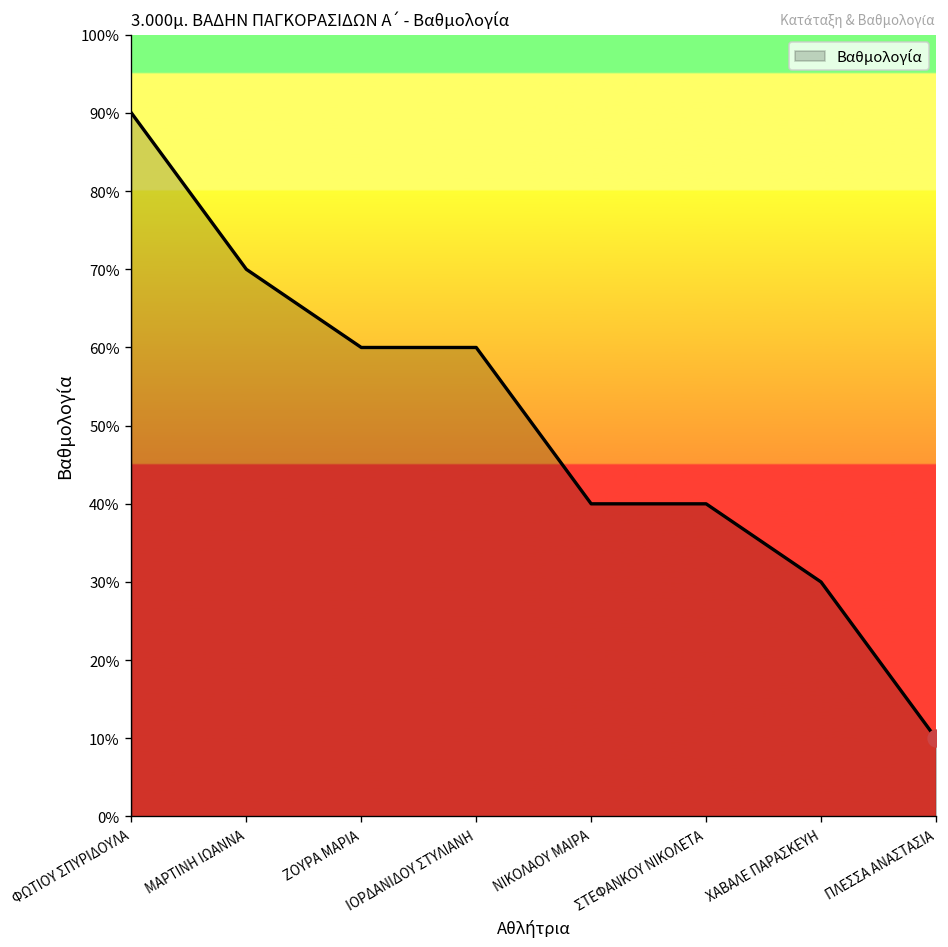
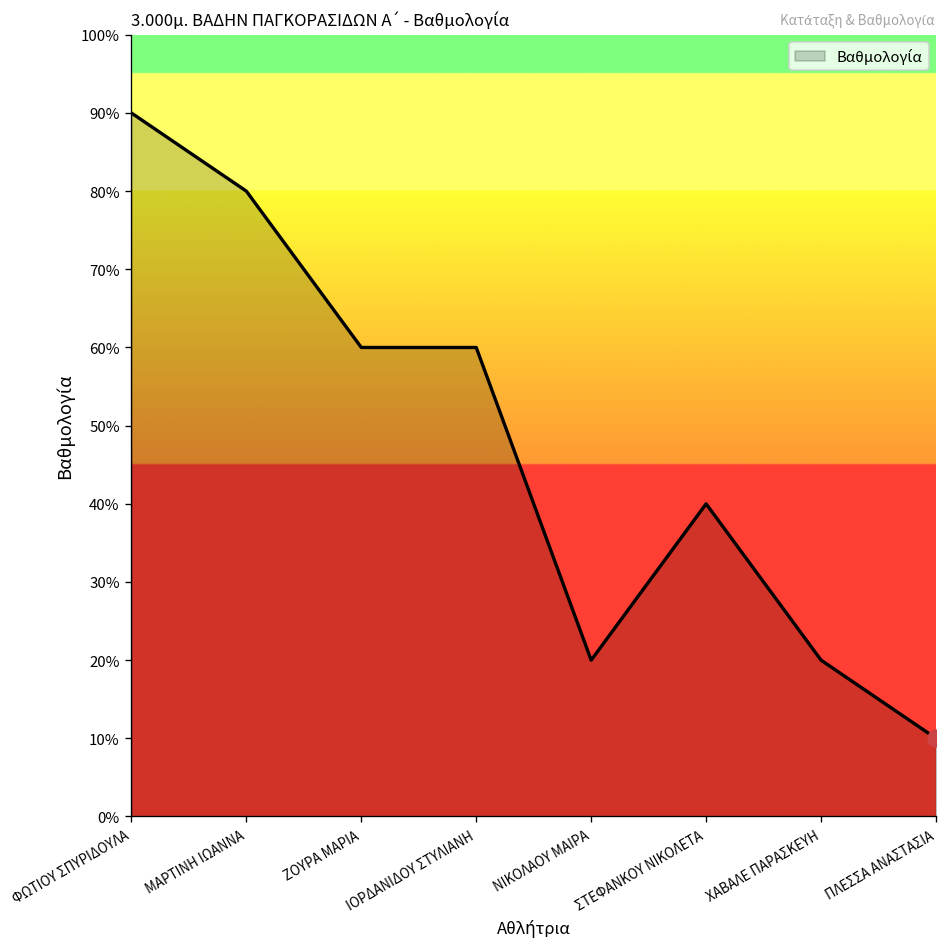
Βαθμολογία, ΜΑΡΤΙΝΗ ΙΩΑΝΝΑ: 70% -> 80%
Βαθμολογία, ΝΙΚΟΛΑΟΥ ΜΑΙΡΑ: 40% -> 20%
Βαθμολογία, ΧΑΒΑΛΕ ΠΑΡΑΣΚΕΥΗ: 30% -> 20%
